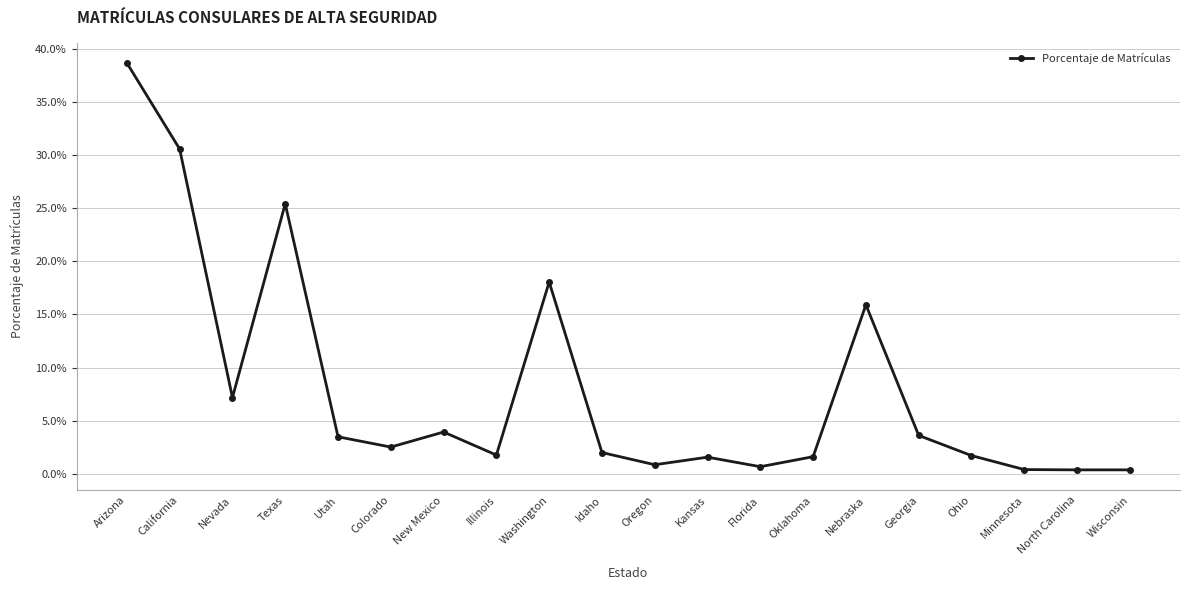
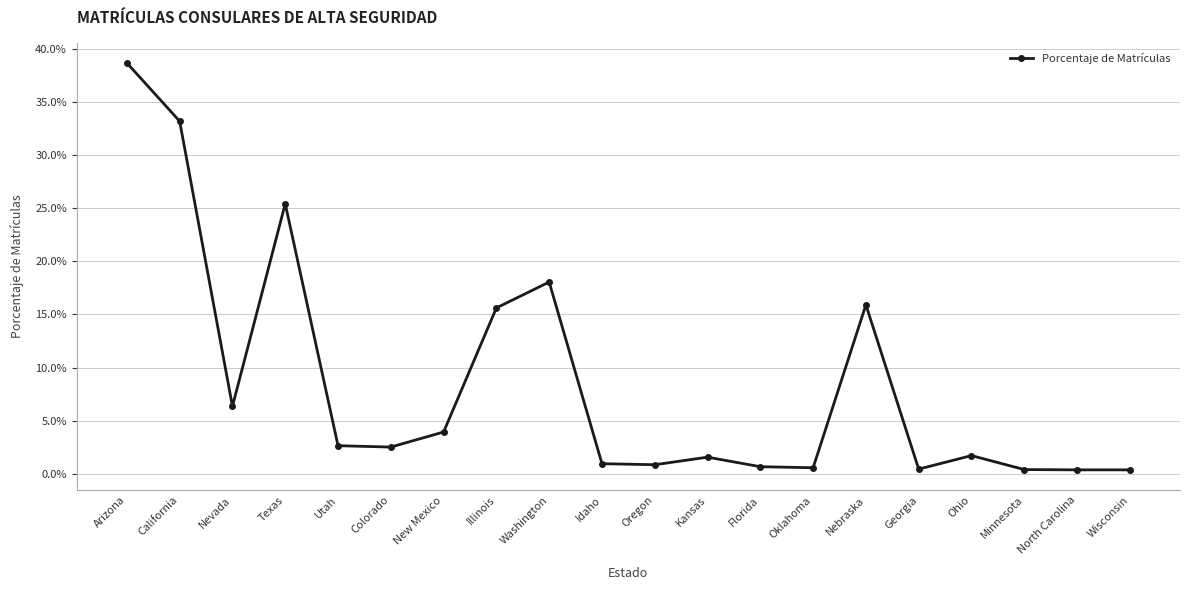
California: 30.6% -> 33.2%
Nevada: 7.2% -> 6.4%
Utah: 3.5% -> 2.6%
Illinois: 1.8% -> 15.6%
Idaho: 2.0% -> 1.0%
Oklahoma: 1.6% -> 0.6%
Georgia: 3.6% -> 0.4%
